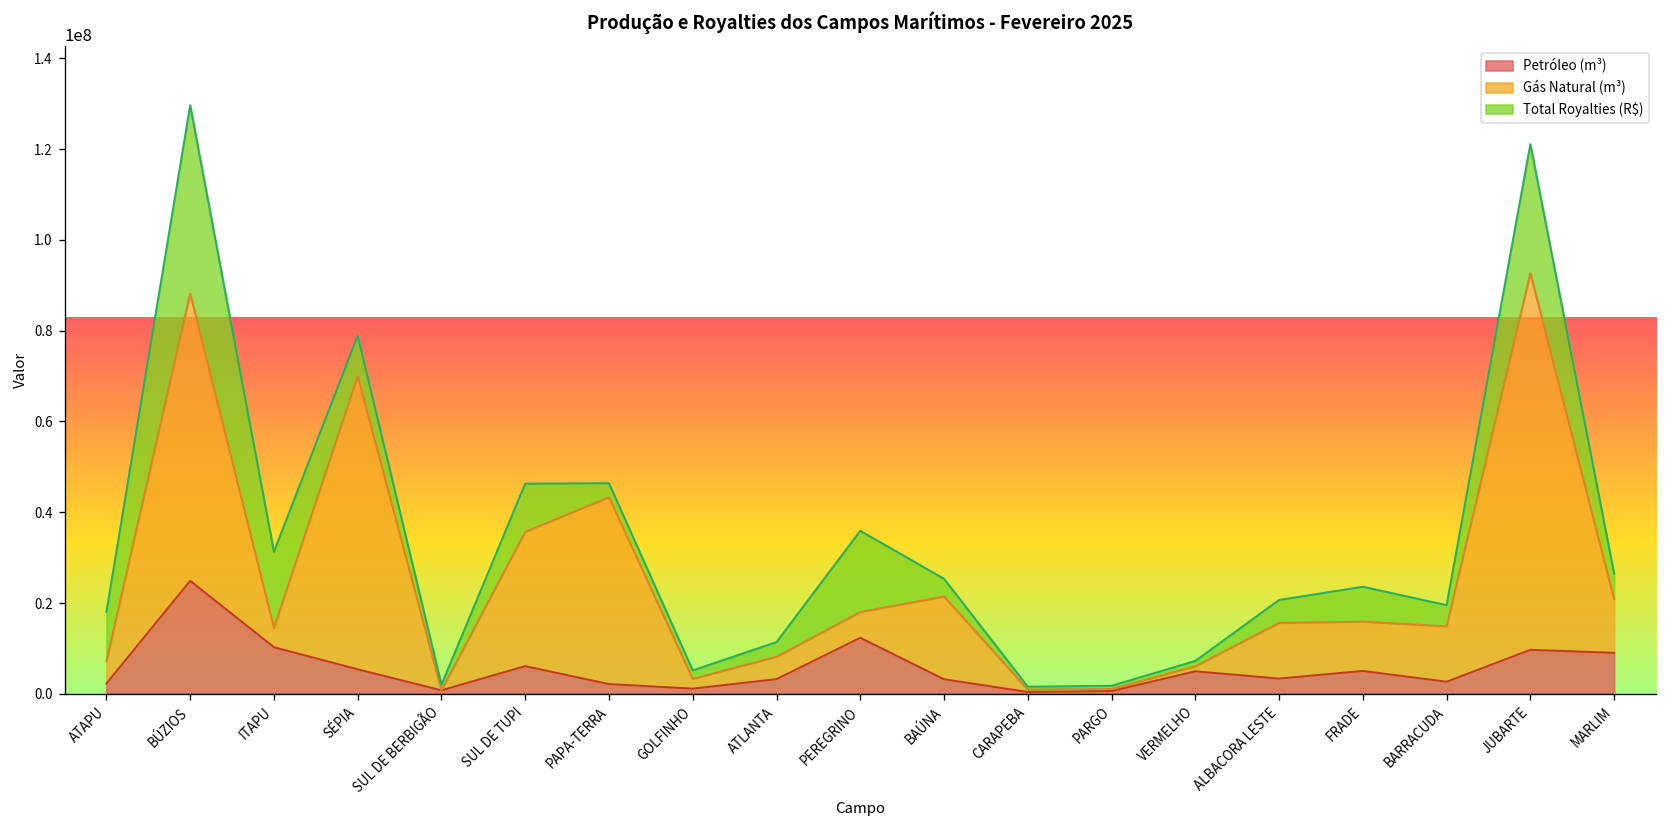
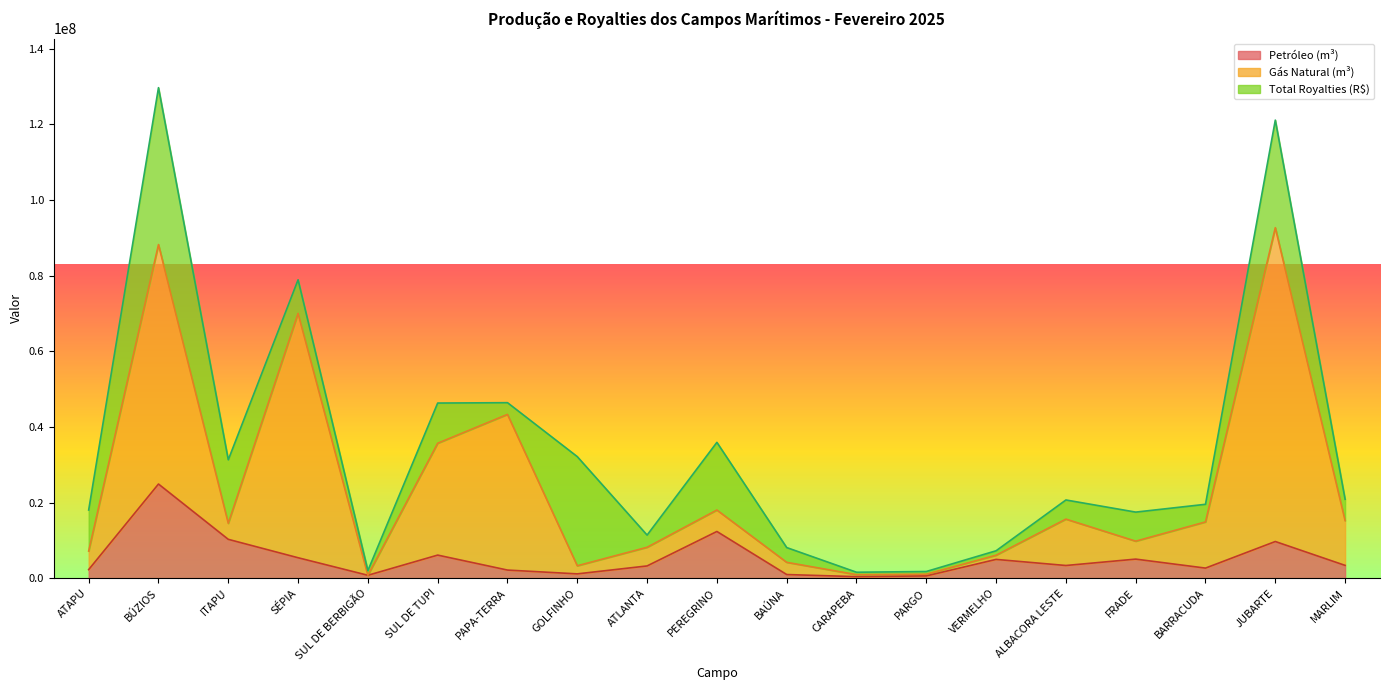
Total Royalties (R$), GOLFINHO: 2000000 -> 29000000
Petróleo (m³), BAÚNA: 3000000 -> 1000000
Gás Natural (m³), BAÚNA: 18000000 -> 3000000
Gás Natural (m³), FRADE: 11000000 -> 5000000
Petróleo (m³), MARLIM: 9000000 -> 3000000
